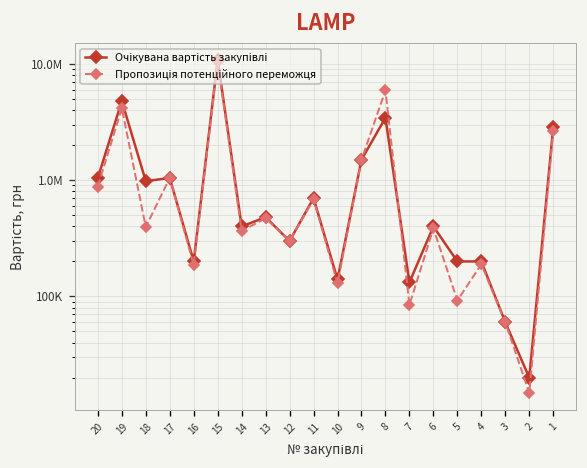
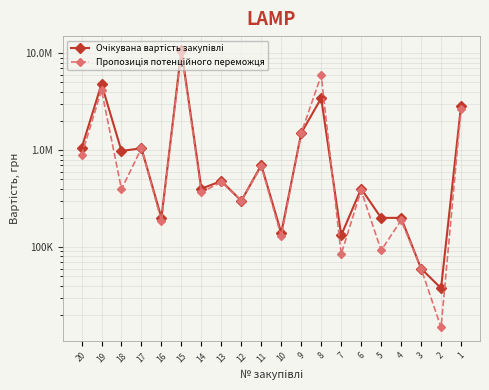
Очікувана вартість закупівлі, 2: 20000 -> 38000
